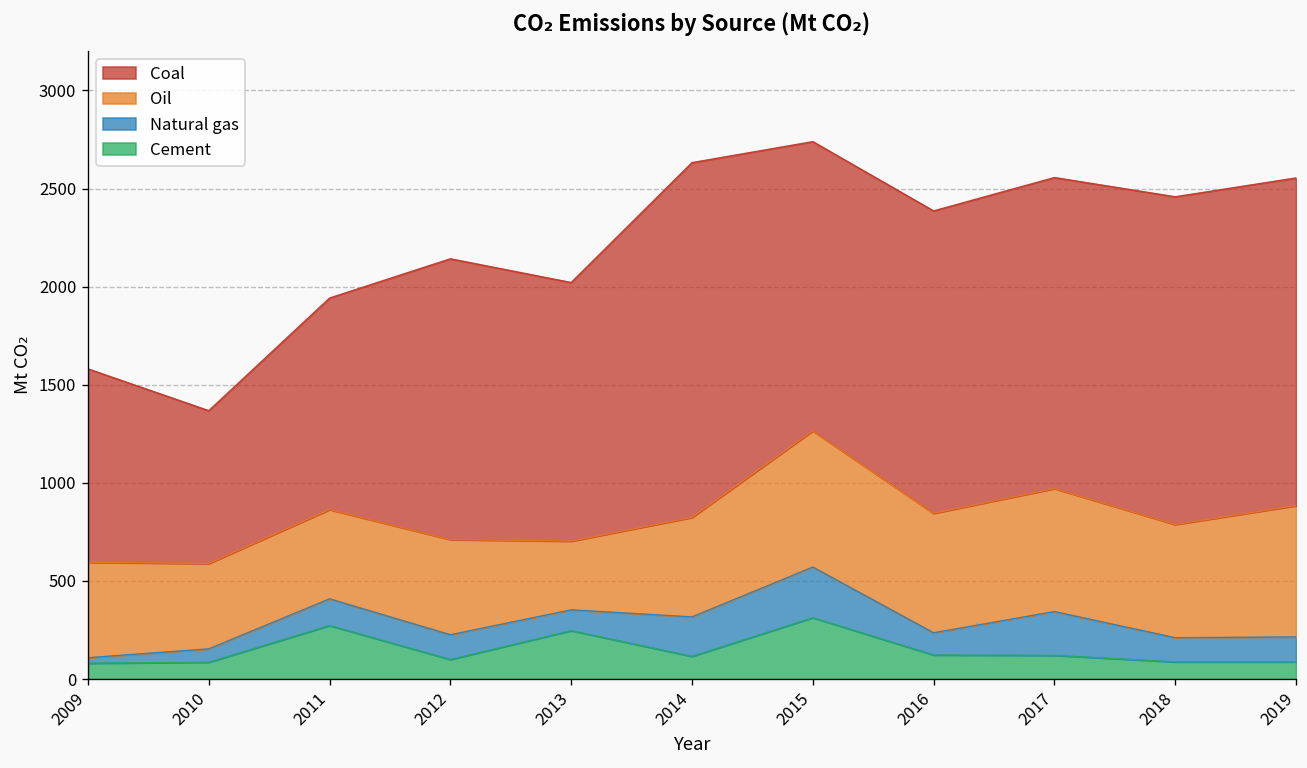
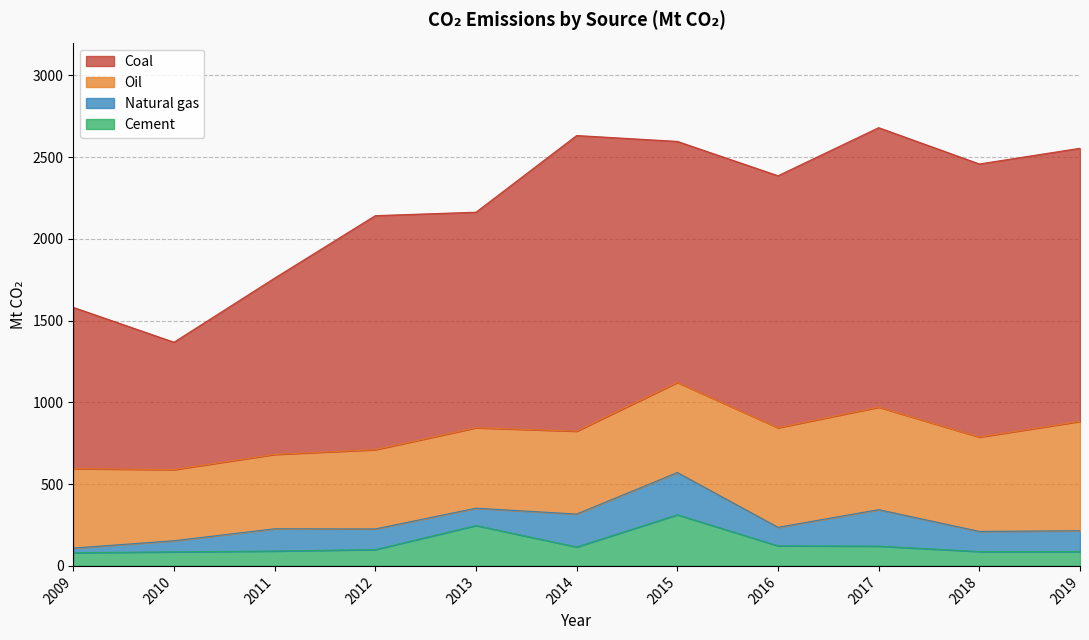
Cement, 2011: 270 -> 90
Oil, 2013: 350 -> 490
Oil, 2015: 690 -> 550
Coal, 2017: 1590 -> 1710
